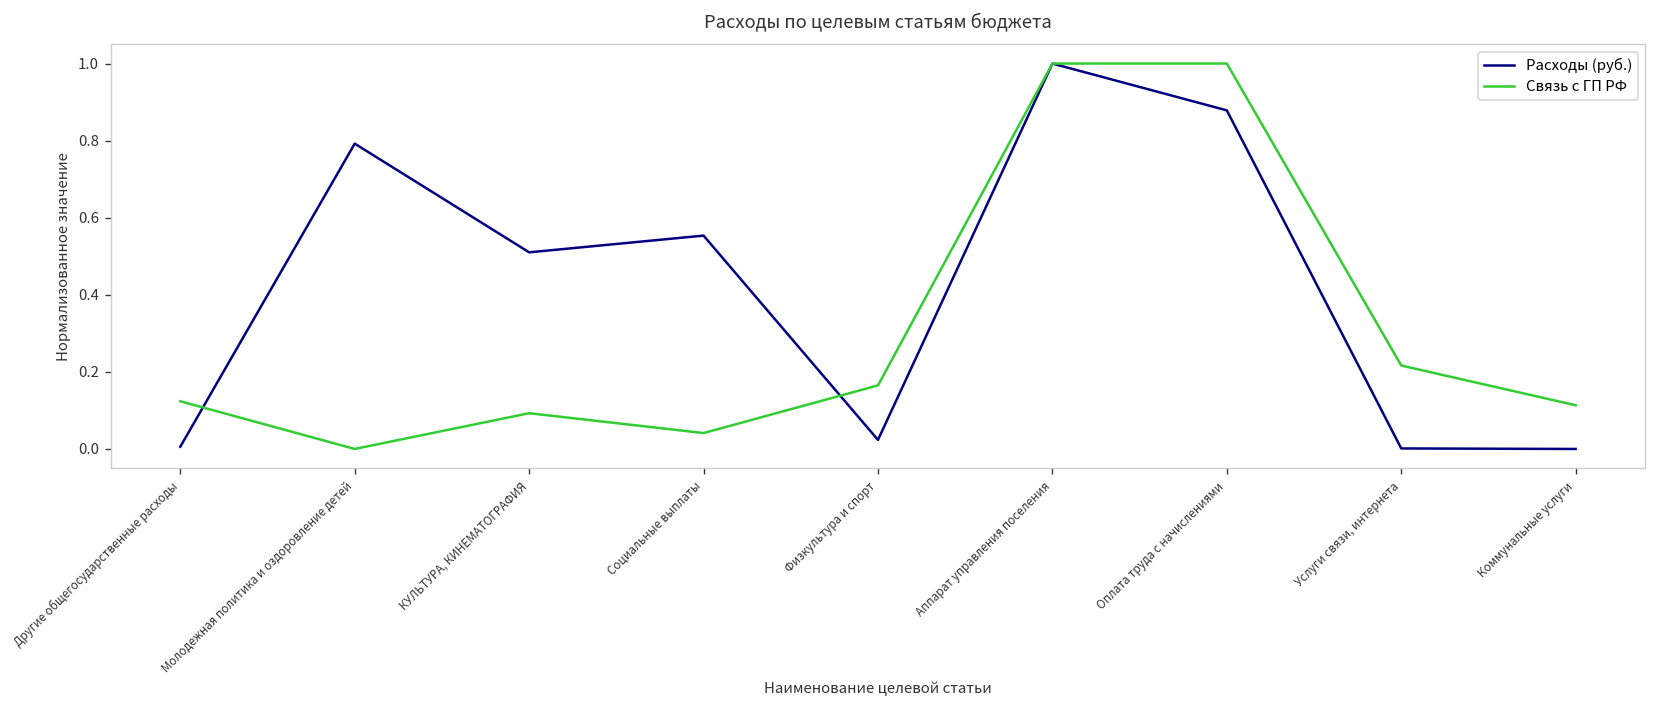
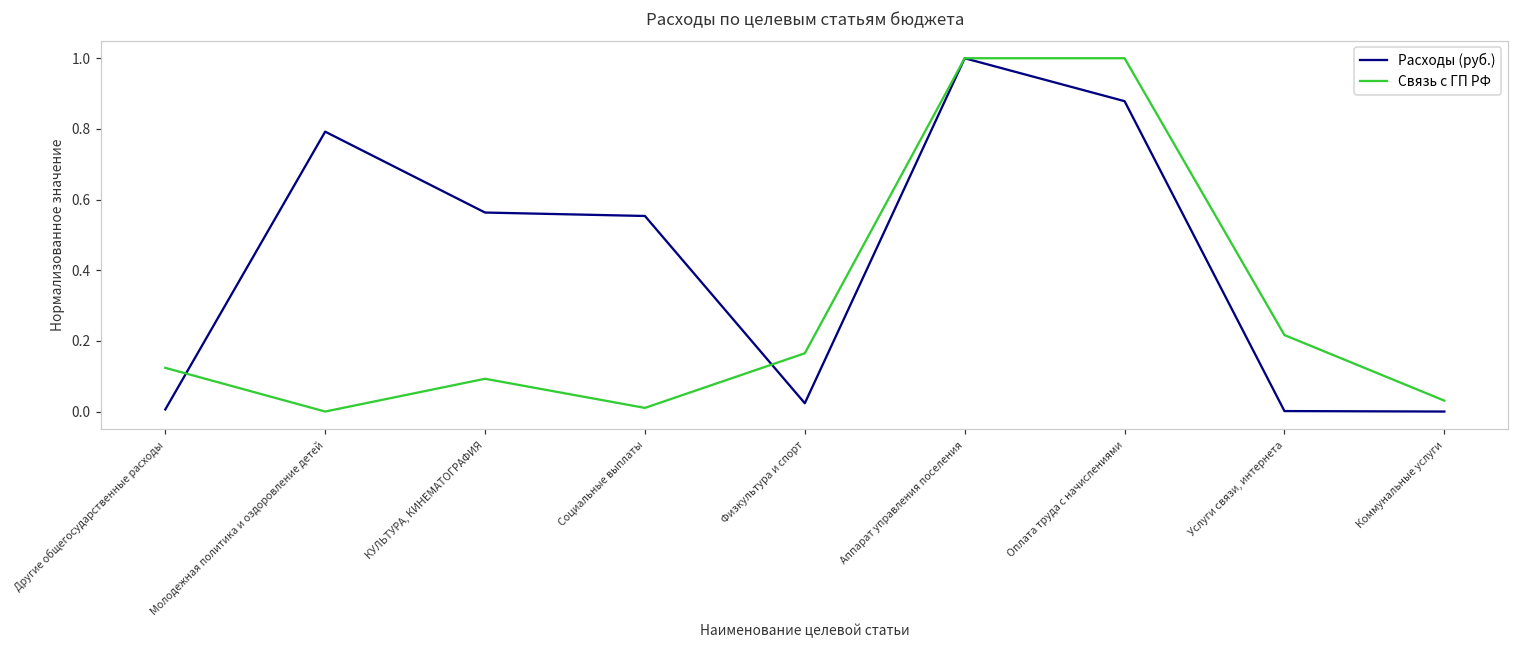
Расходы (руб.), КУЛЬТУРА, КИНЕМАТОГРАФИЯ: 0.51 -> 0.56
Связь с ГП РФ, Социальные выплаты: 0.04 -> 0.01
Связь с ГП РФ, Коммунальные услуги: 0.11 -> 0.03
